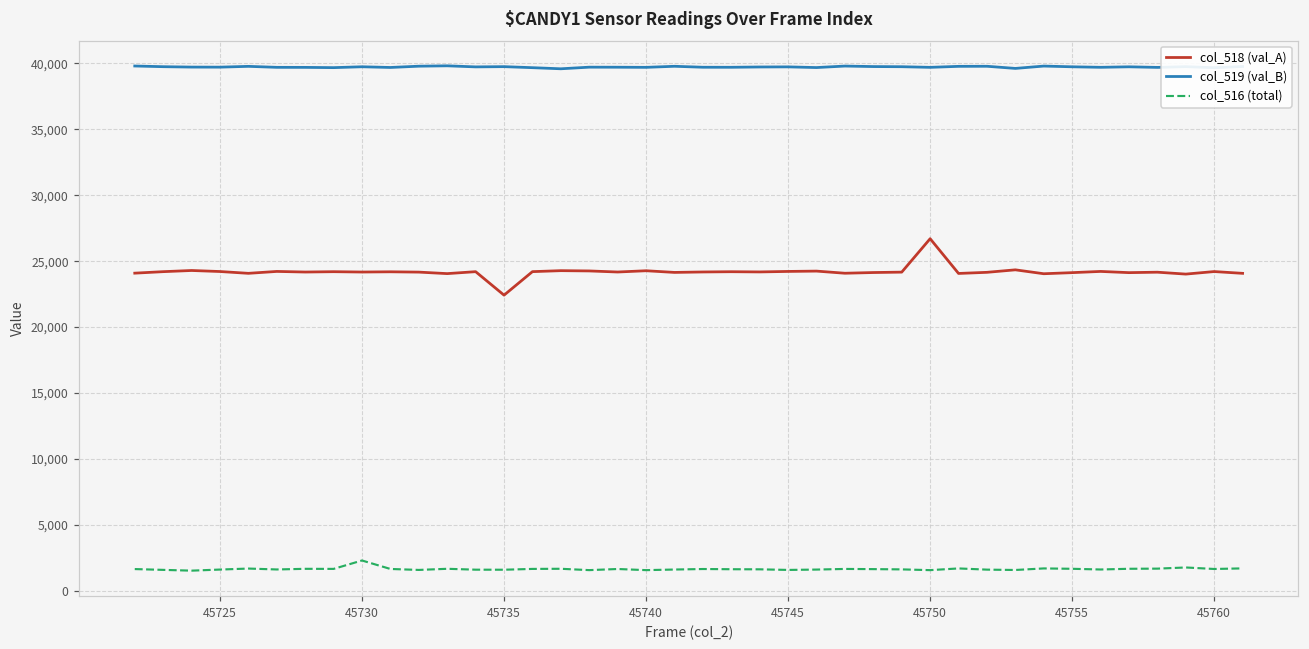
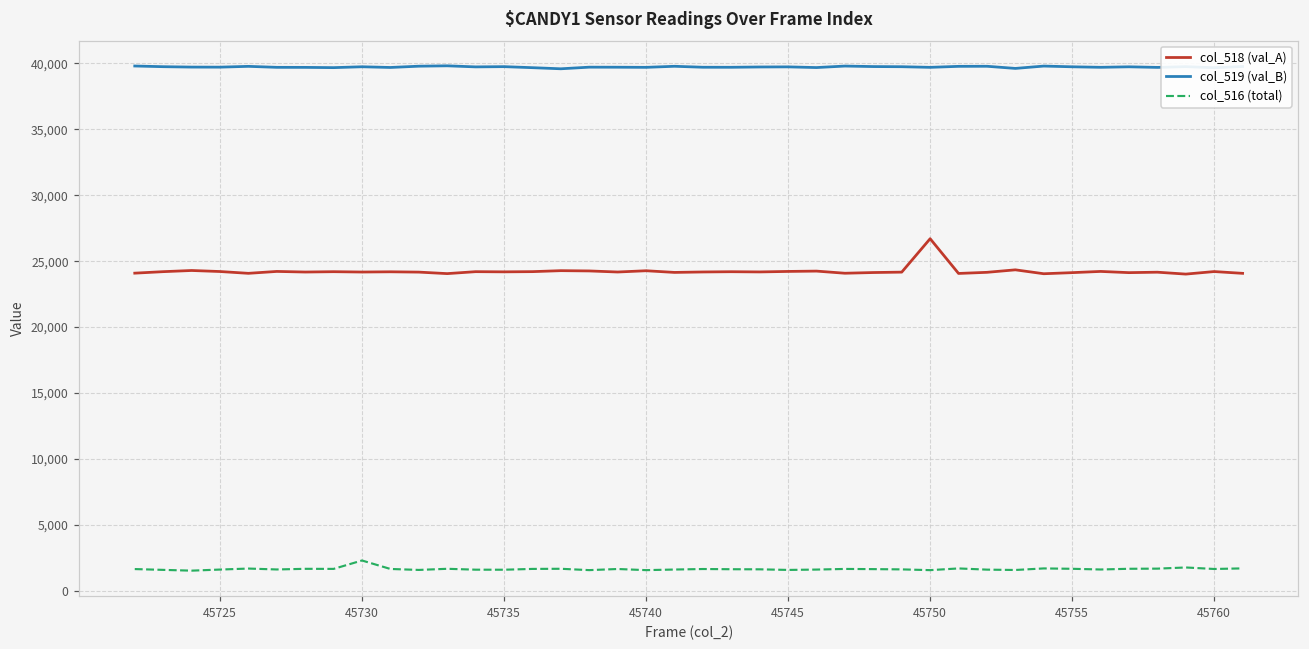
col_518 (val_A), 45735: 22,400 -> 24,200
